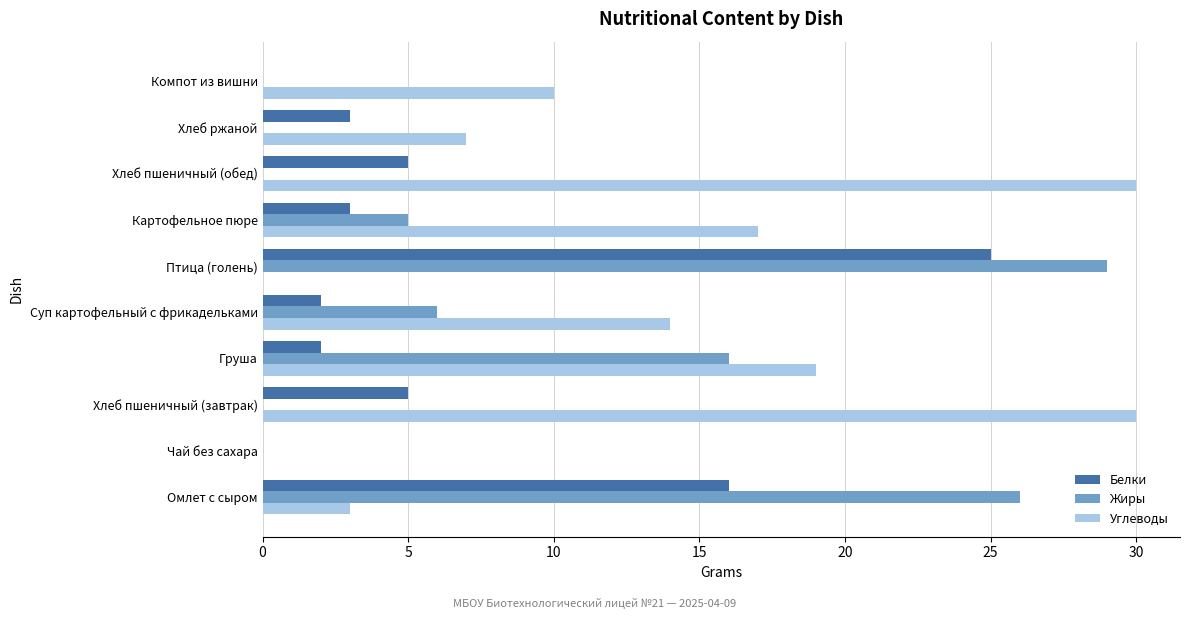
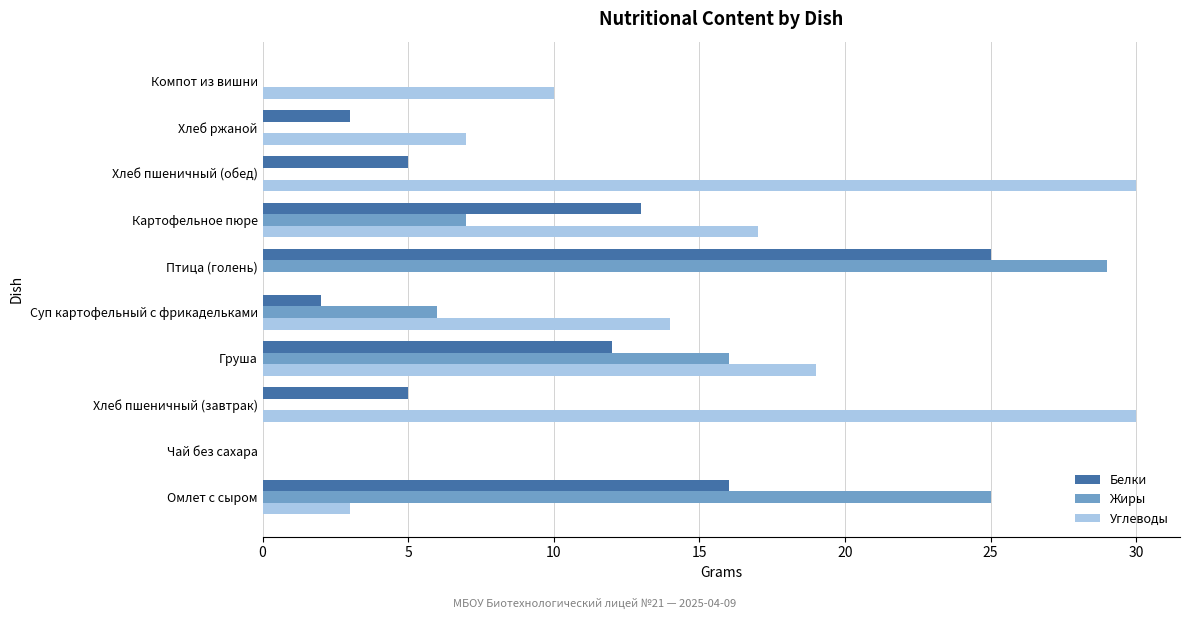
Белки, Картофельное пюре: 3 -> 13
Жиры, Картофельное пюре: 5 -> 7
Белки, Груша: 2 -> 12
Жиры, Омлет с сыром: 26 -> 25
